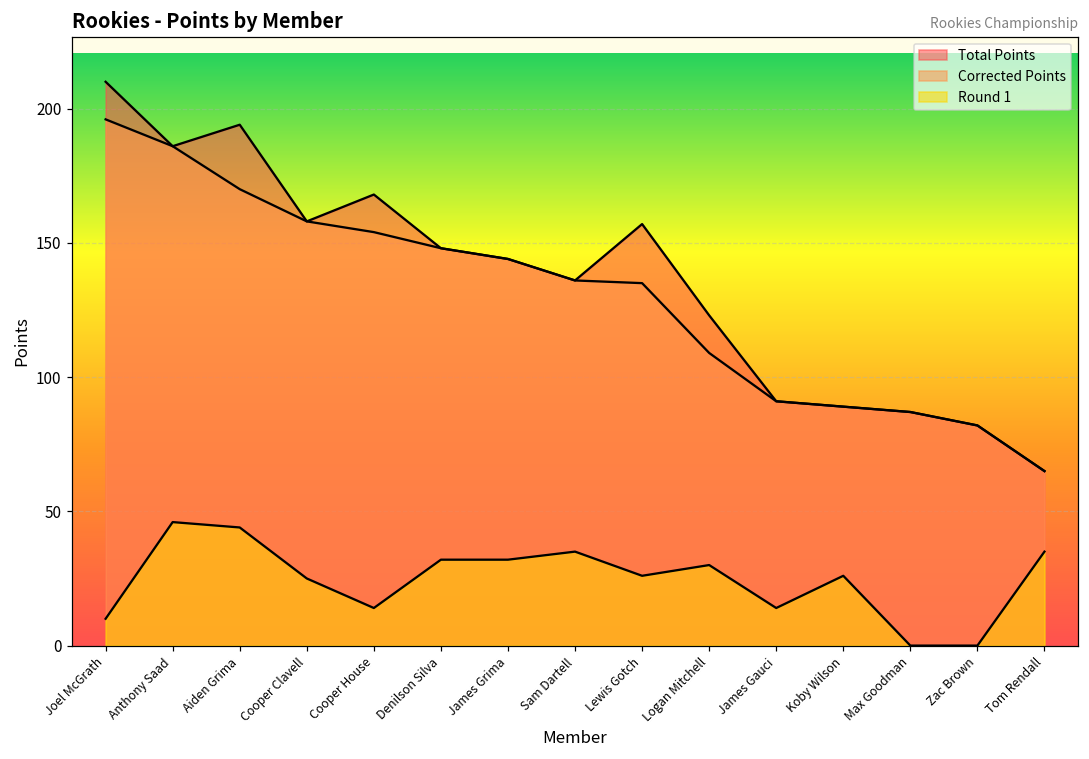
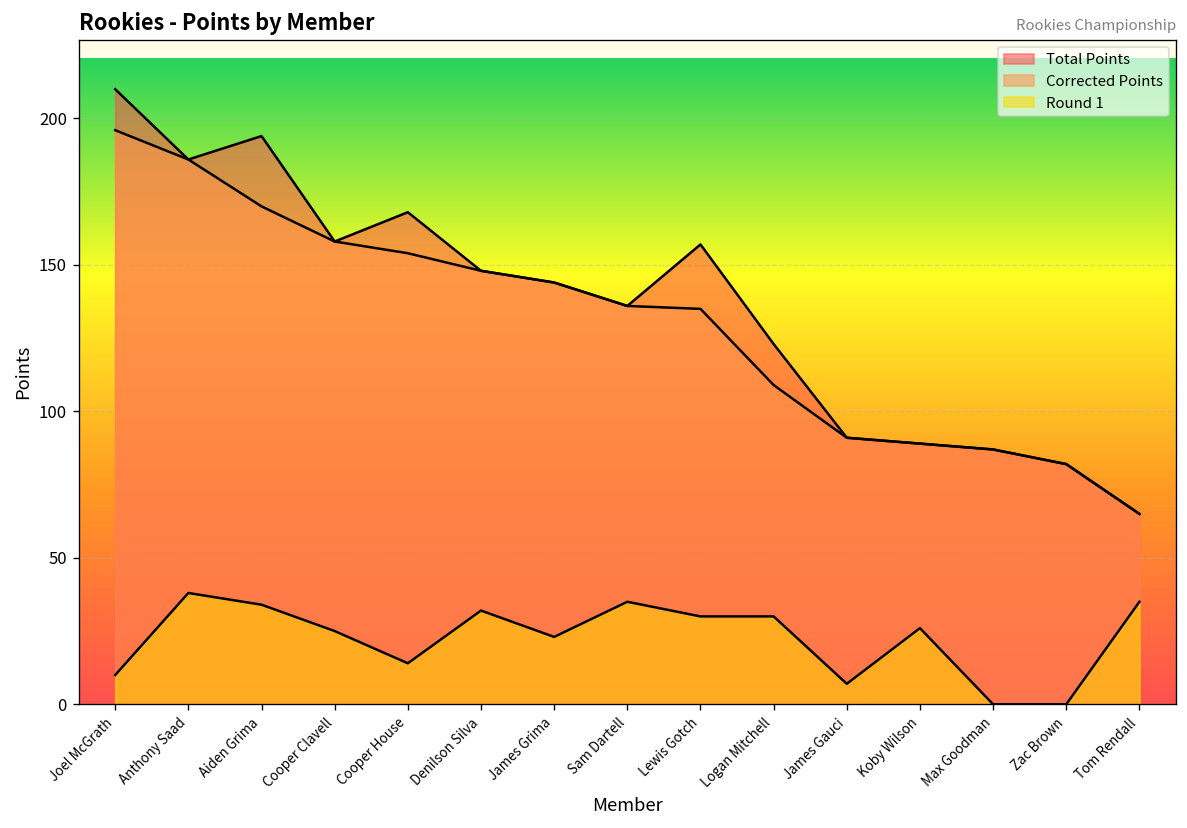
Round 1, Anthony Saad: 46 -> 38
Round 1, Aiden Grima: 44 -> 34
Round 1, James Grima: 32 -> 23
Round 1, Lewis Gotch: 26 -> 30
Round 1, James Gauci: 14 -> 7
